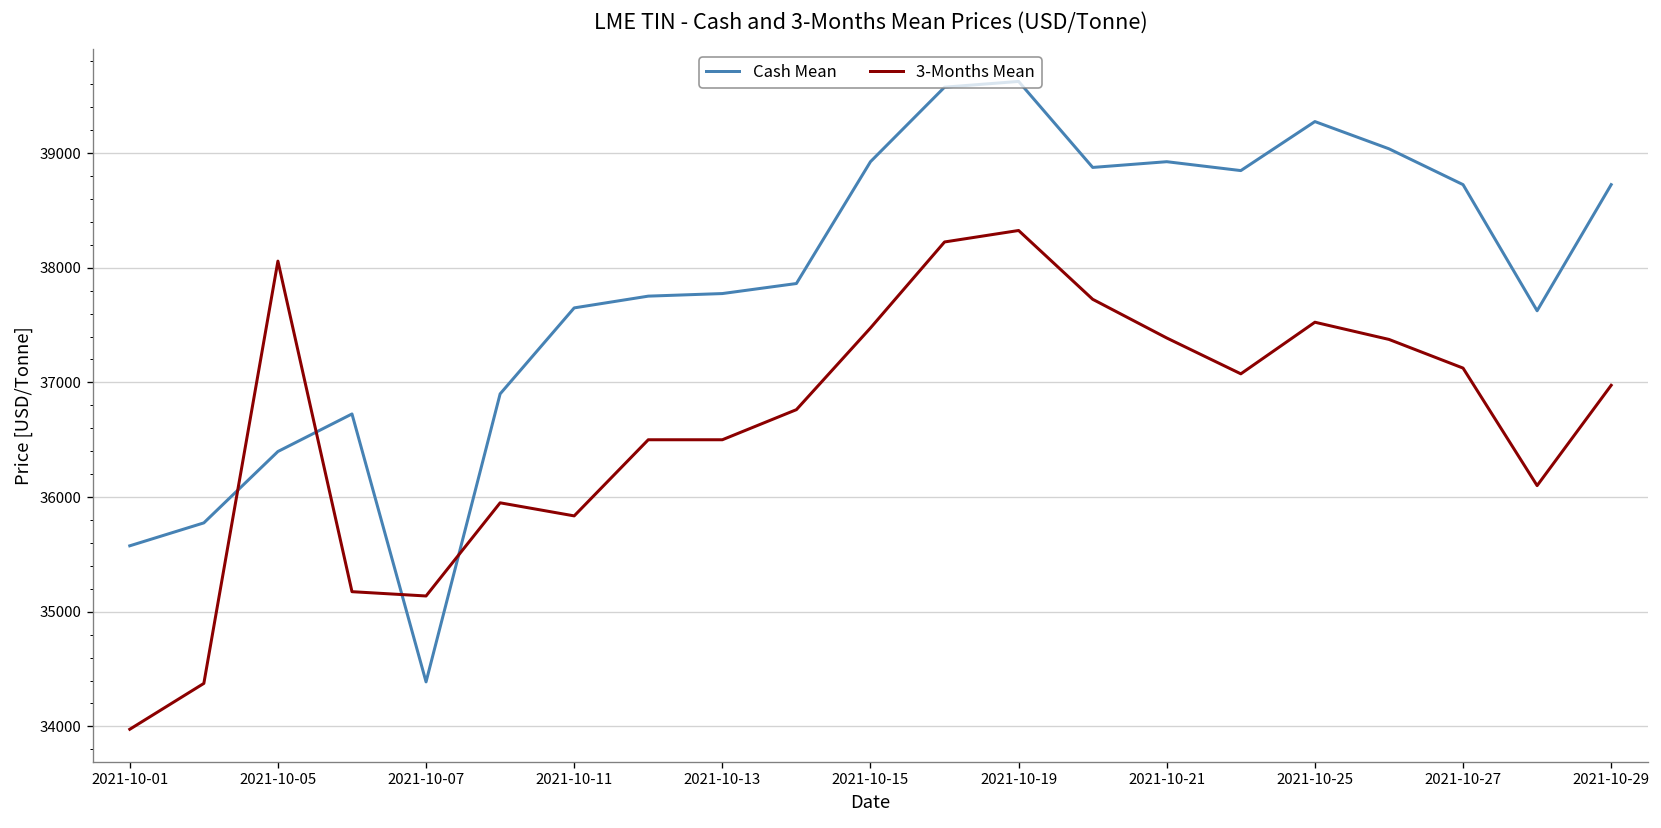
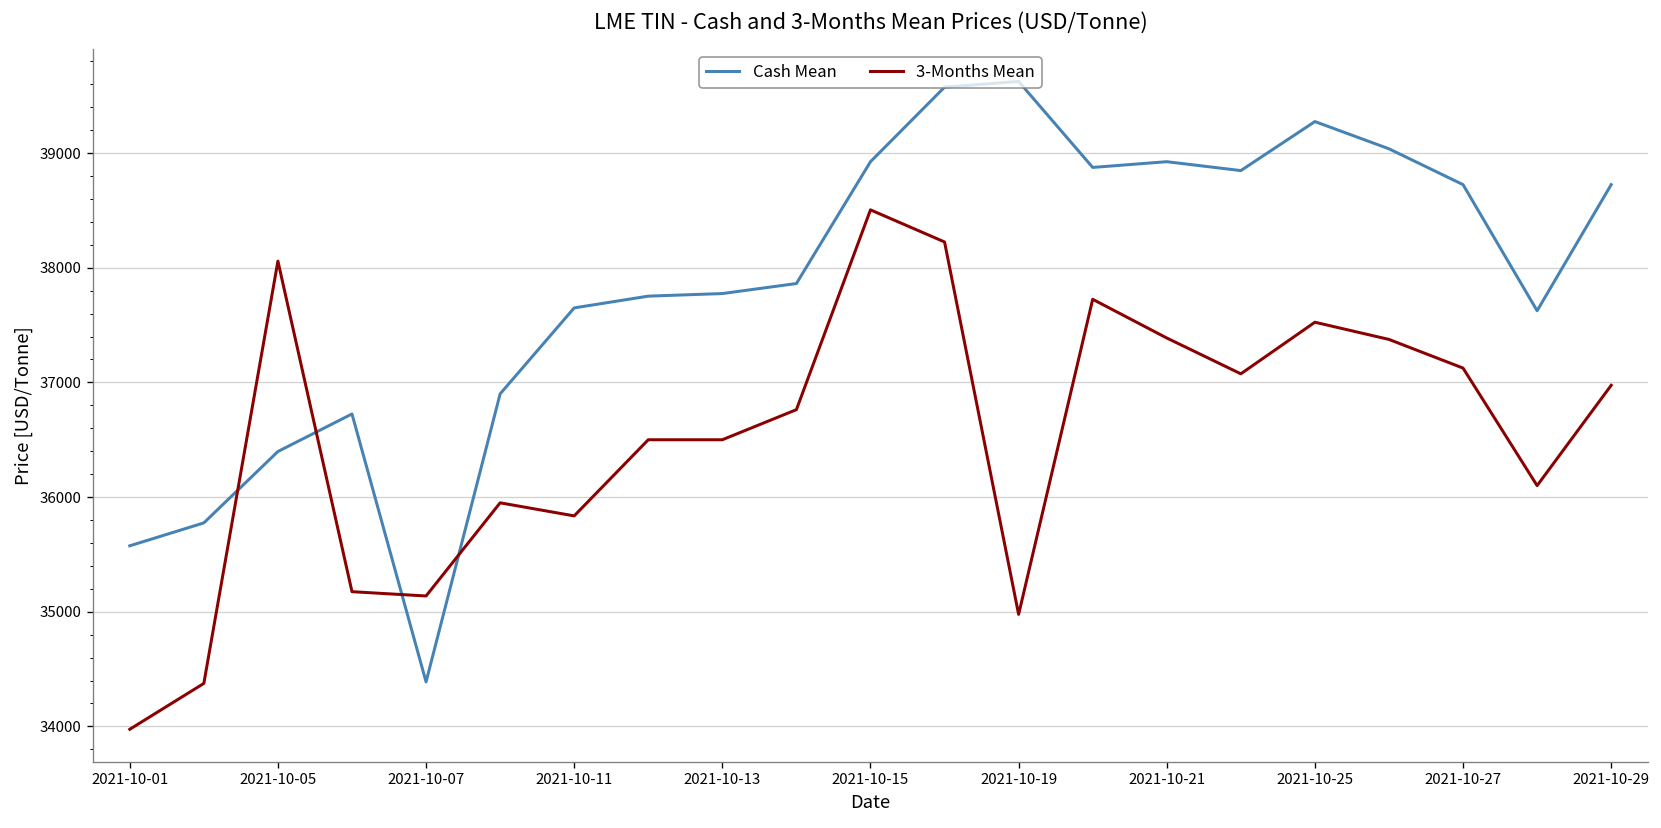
3-Months Mean, 2021-10-15: 37500 -> 38500
3-Months Mean, 2021-10-19: 38300 -> 35000
